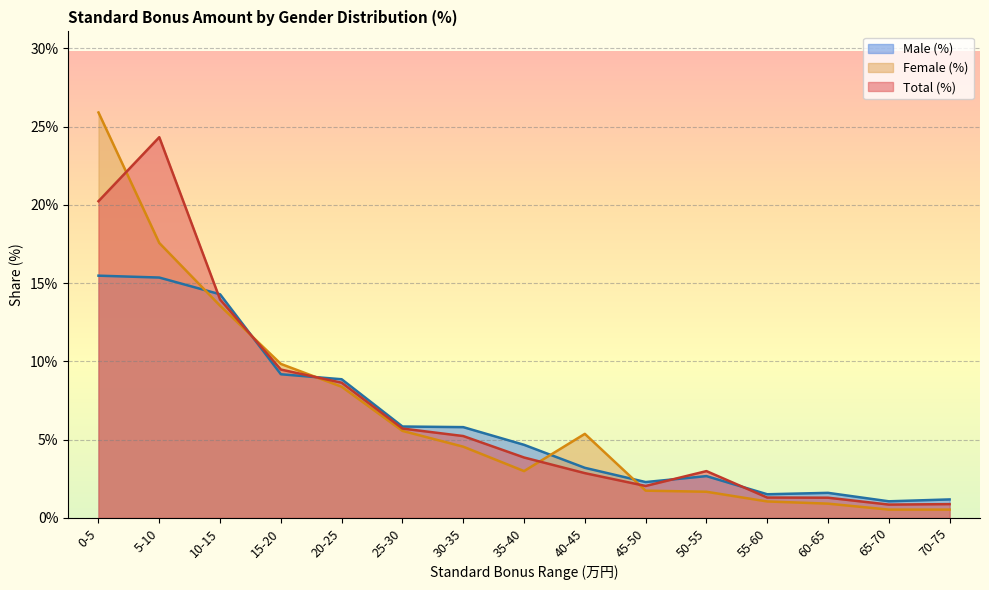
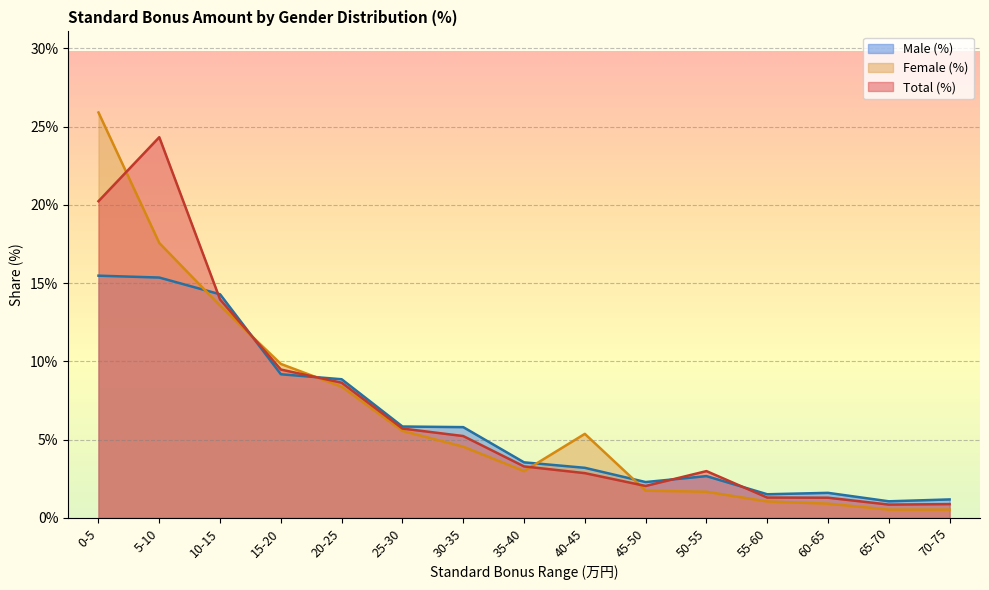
Male (%), 35-40: 4.7% -> 3.6%
Total (%), 35-40: 3.9% -> 3.3%
